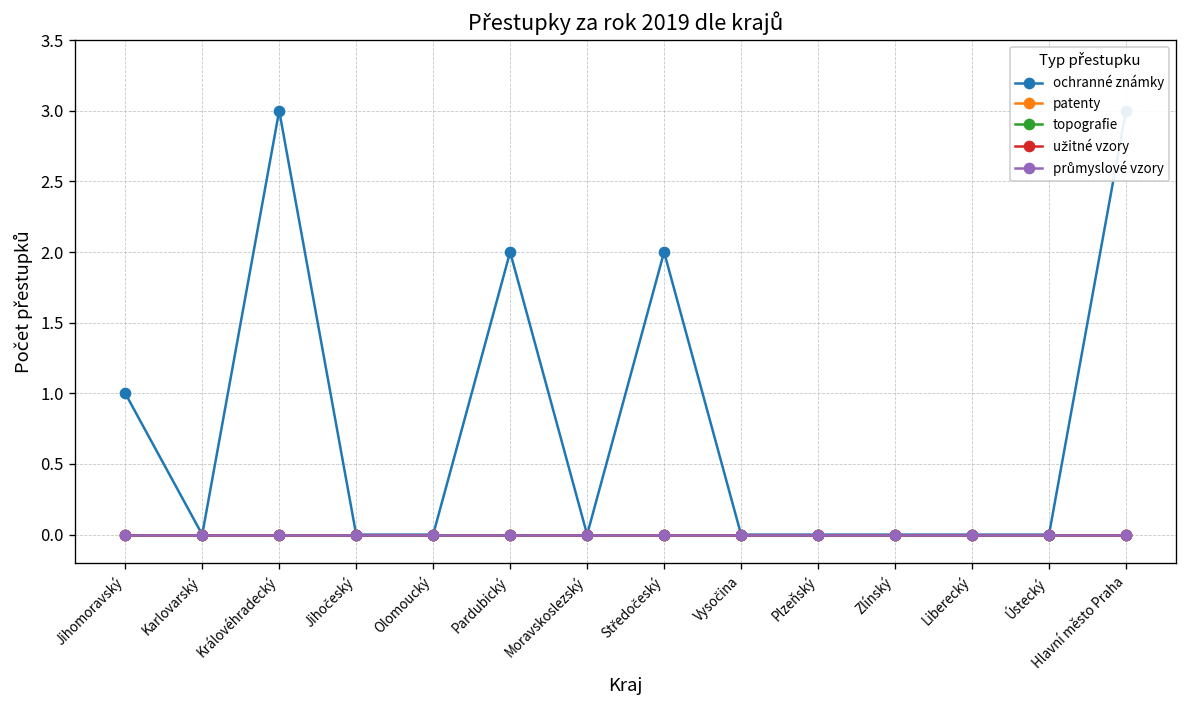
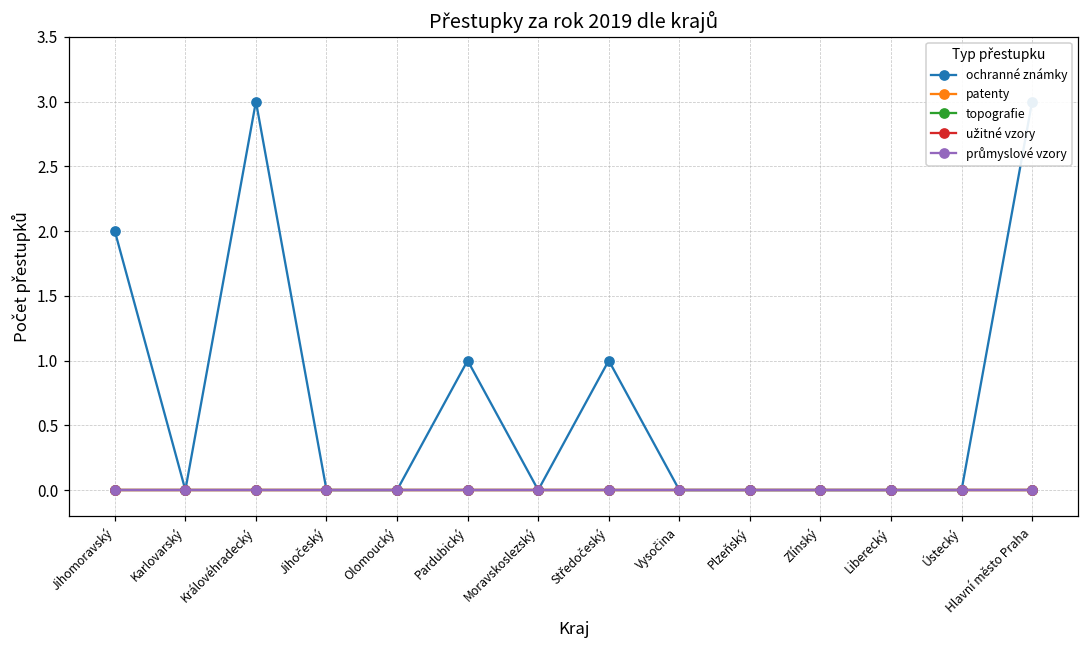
ochranné známky, Jihomoravský: 1 -> 2
ochranné známky, Pardubický: 2 -> 1
ochranné známky, Středočeský: 2 -> 1
